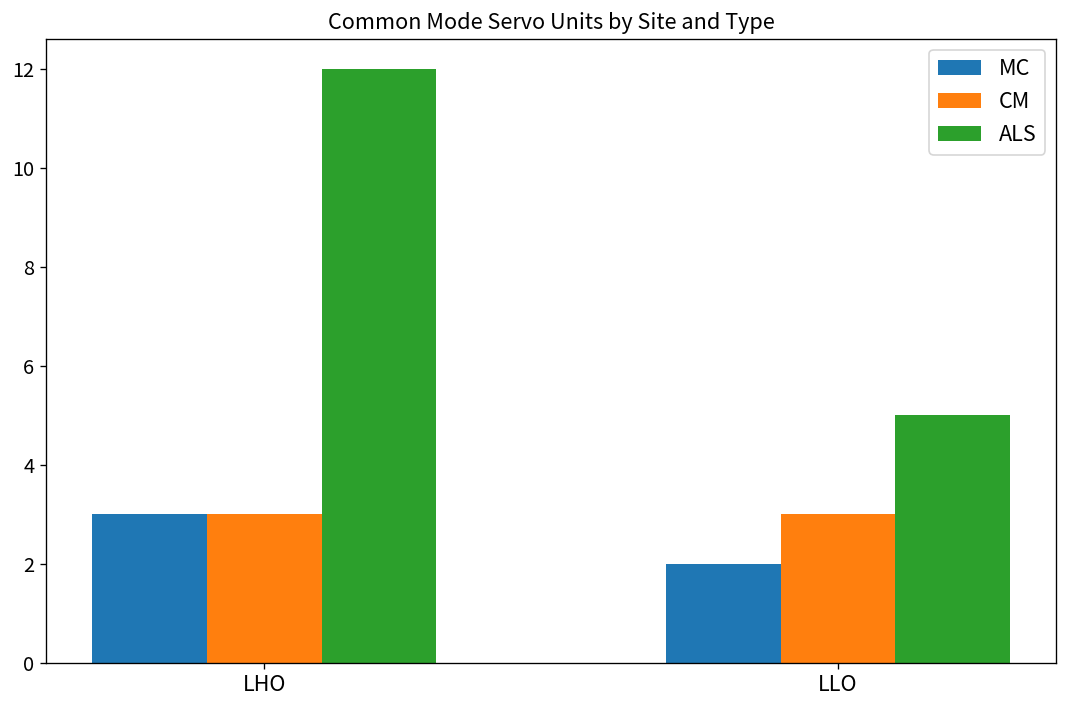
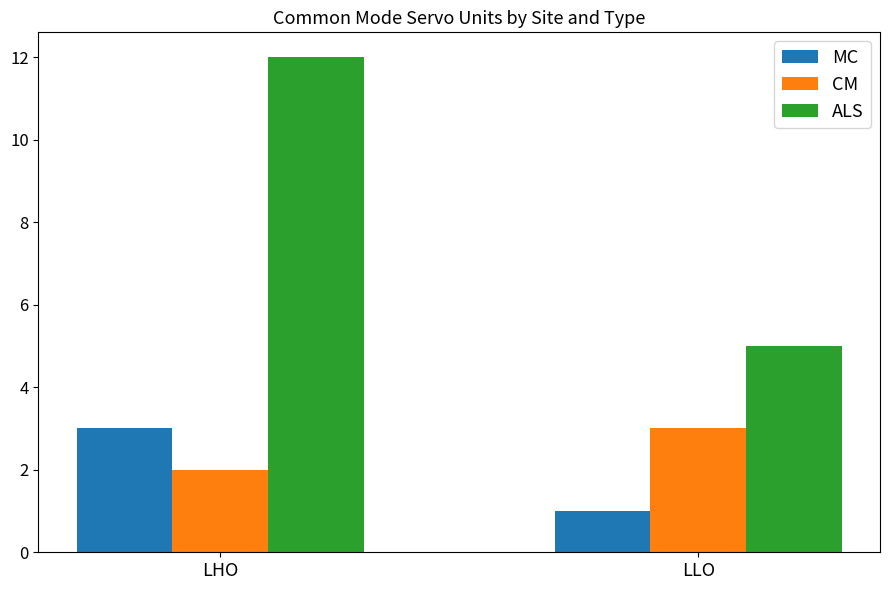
CM, LHO: 3 -> 2
MC, LLO: 2 -> 1
